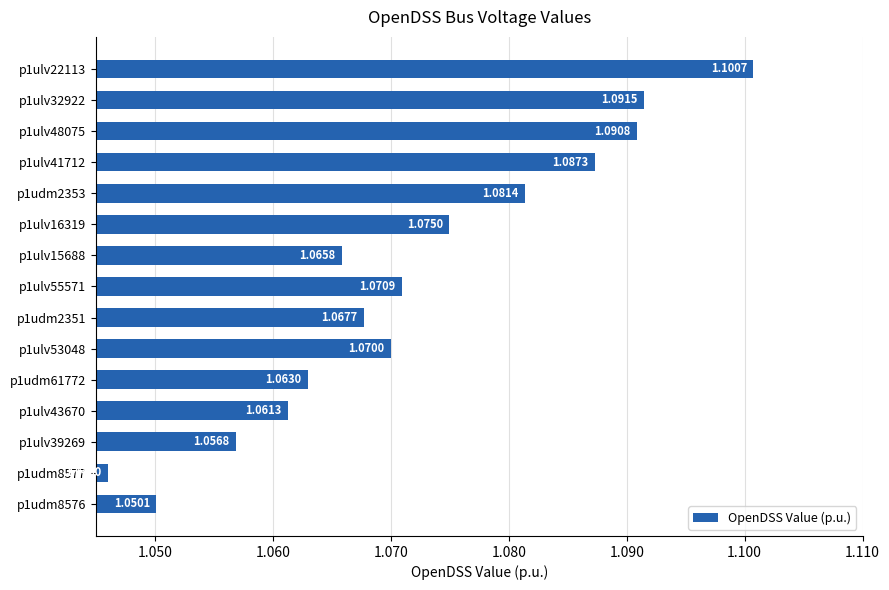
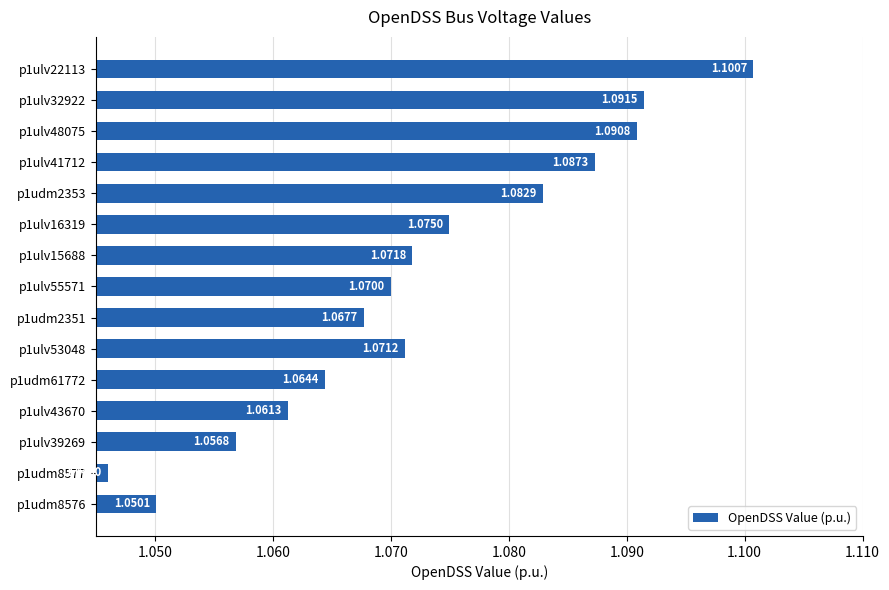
p1udm2353: 1.0814 -> 1.0829
p1ulv15688: 1.0658 -> 1.0718
p1ulv55571: 1.0709 -> 1.0700
p1ulv53048: 1.0700 -> 1.0712
p1udm61772: 1.0630 -> 1.0644
